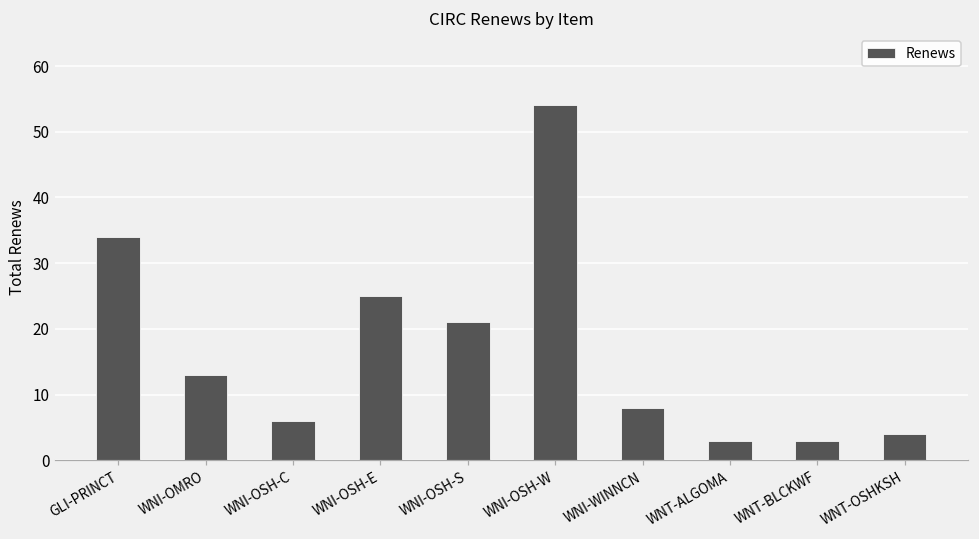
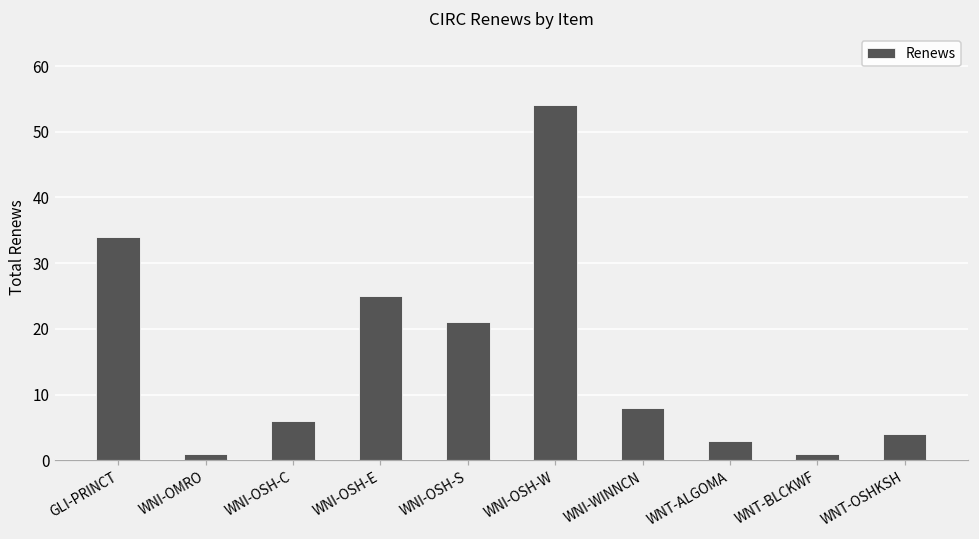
WNI-OMRO: 13 -> 1
WNT-BLCKWF: 3 -> 1
